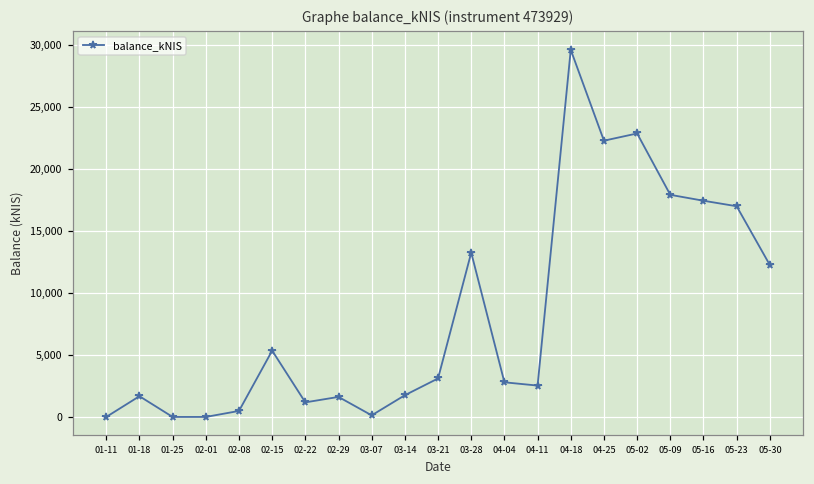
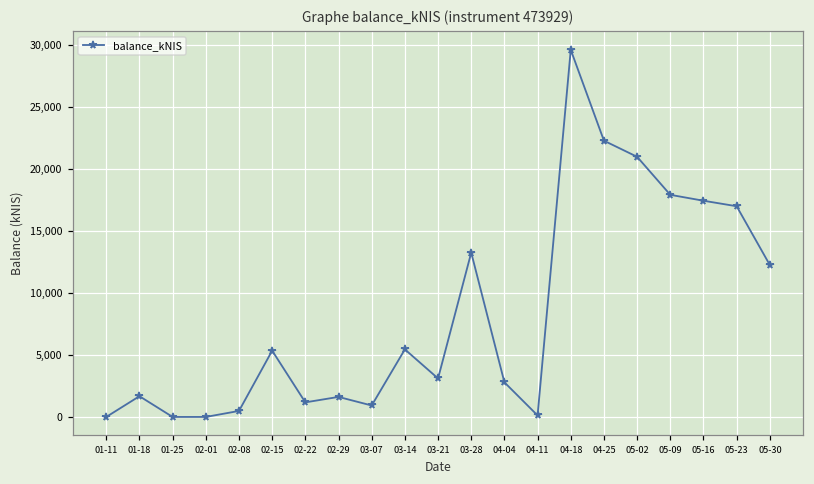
03-07: 100 -> 900
03-14: 1,800 -> 5,500
04-11: 2,500 -> 100
05-02: 22,900 -> 21,000
